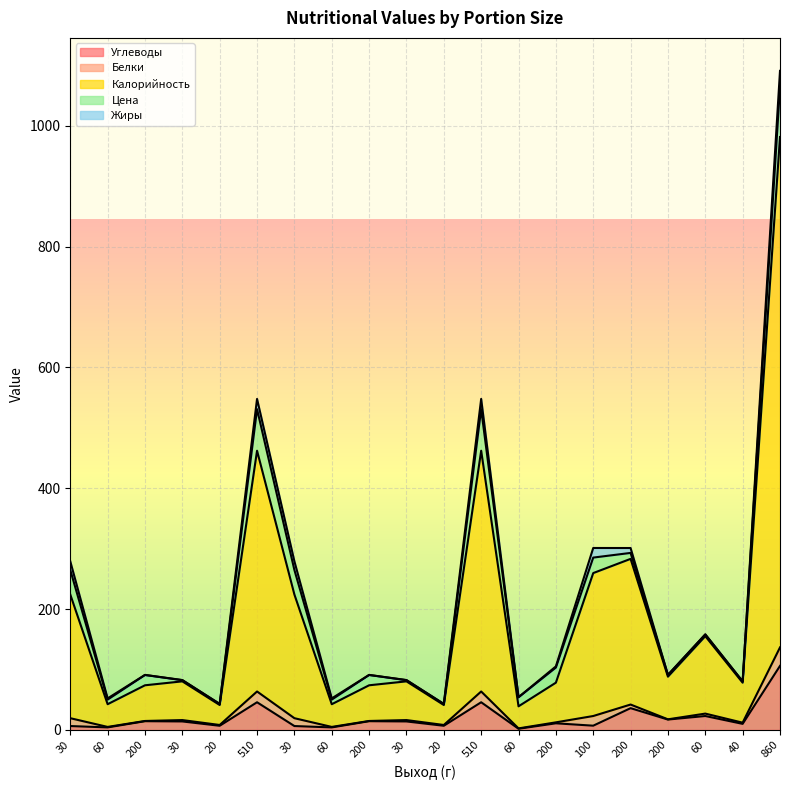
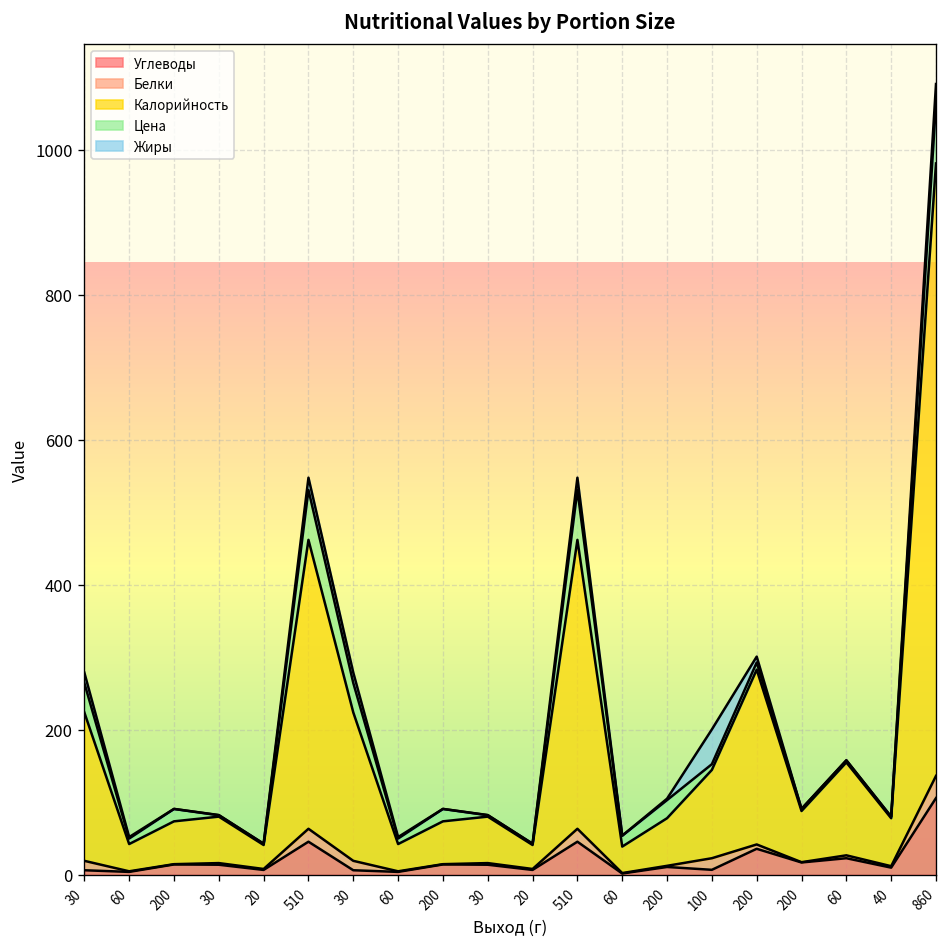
Калорийность, 100: 240 -> 120
Цена, 100: 30 -> 10
Жиры, 100: 20 -> 50
